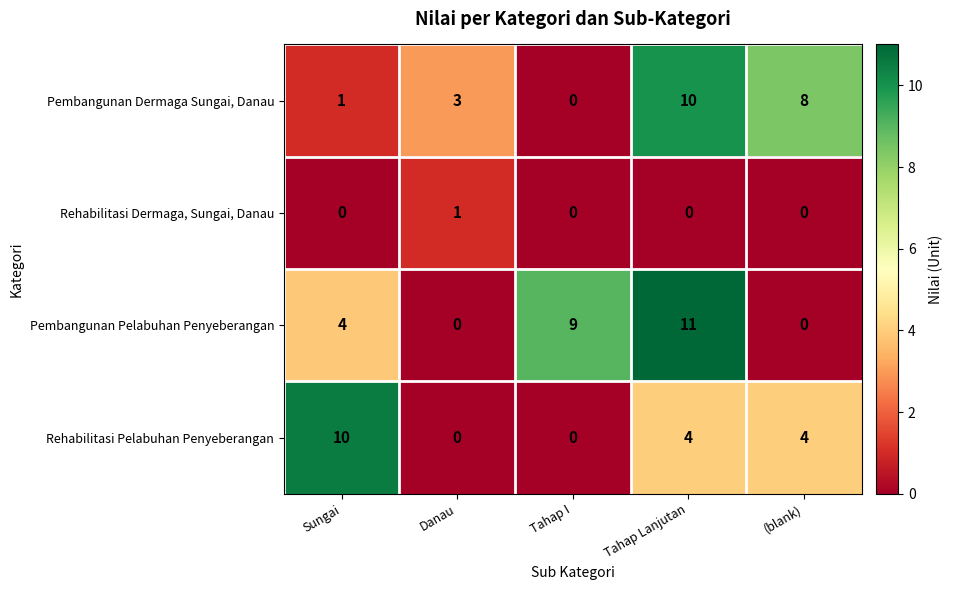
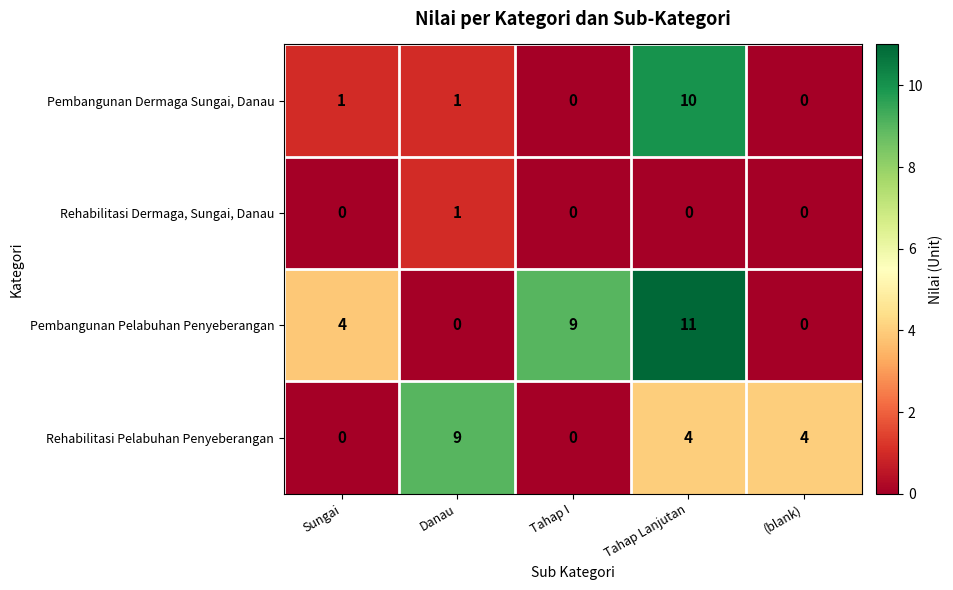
Pembangunan Dermaga Sungai, Danau, Danau: 3 -> 1
Pembangunan Dermaga Sungai, Danau, (blank): 8 -> 0
Rehabilitasi Pelabuhan Penyeberangan, Sungai: 10 -> 0
Rehabilitasi Pelabuhan Penyeberangan, Danau: 0 -> 9
